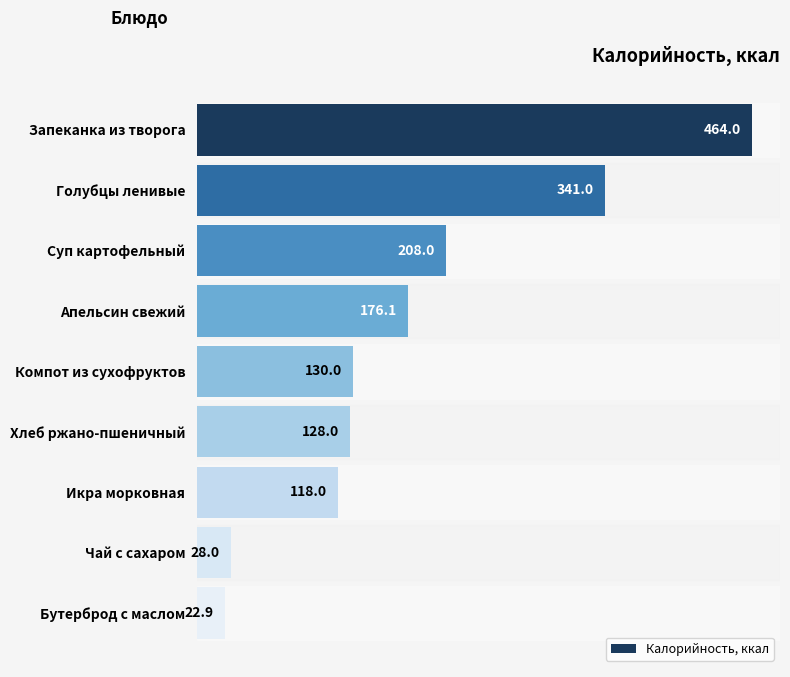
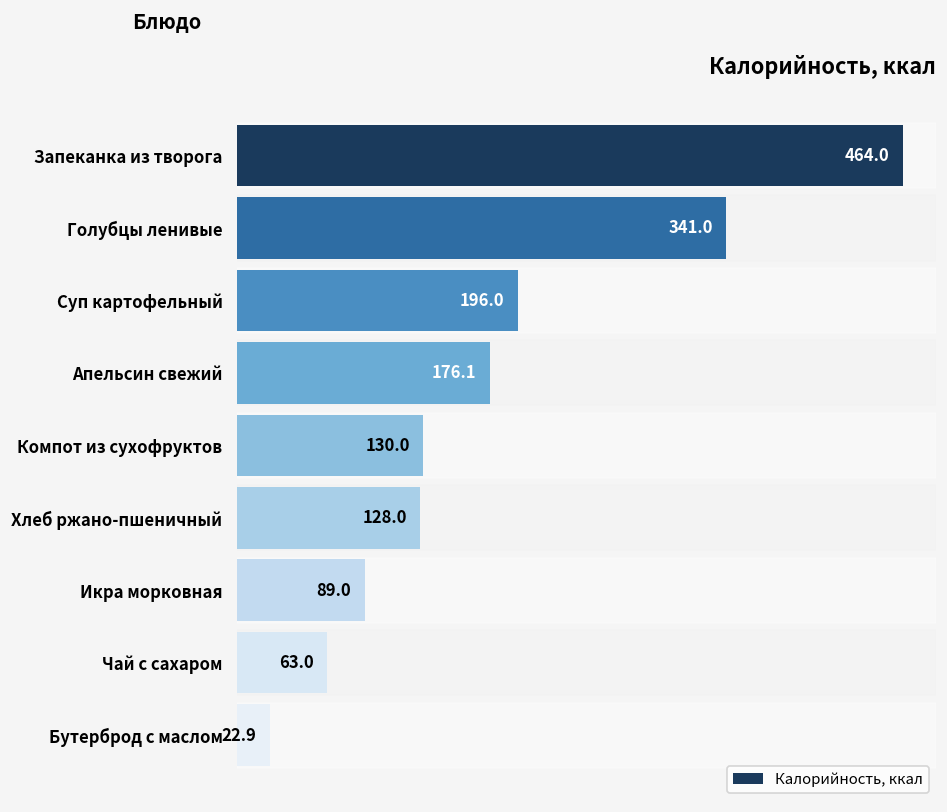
Суп картофельный: 208.0 -> 196.0
Икра морковная: 118.0 -> 89.0
Чай с сахаром: 28.0 -> 63.0
